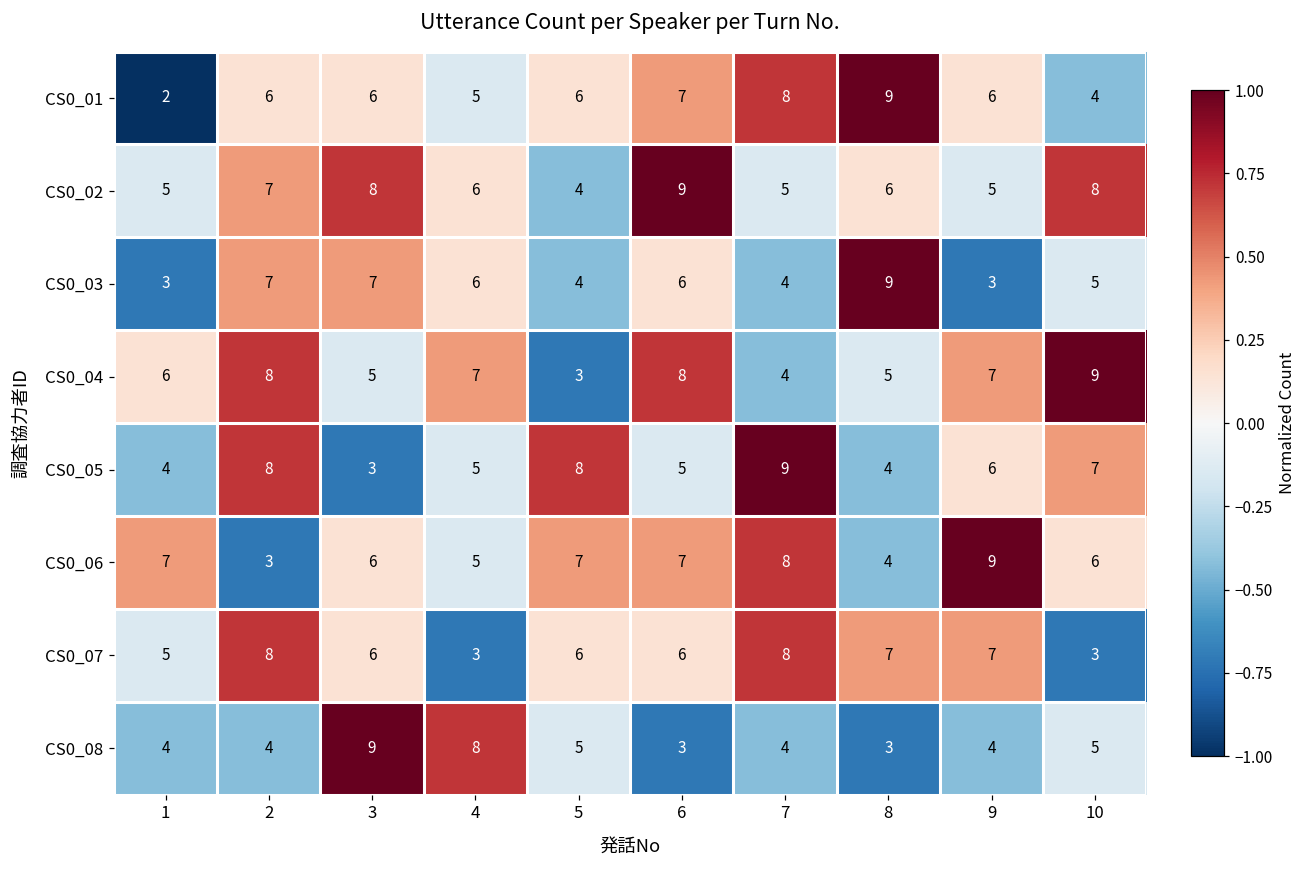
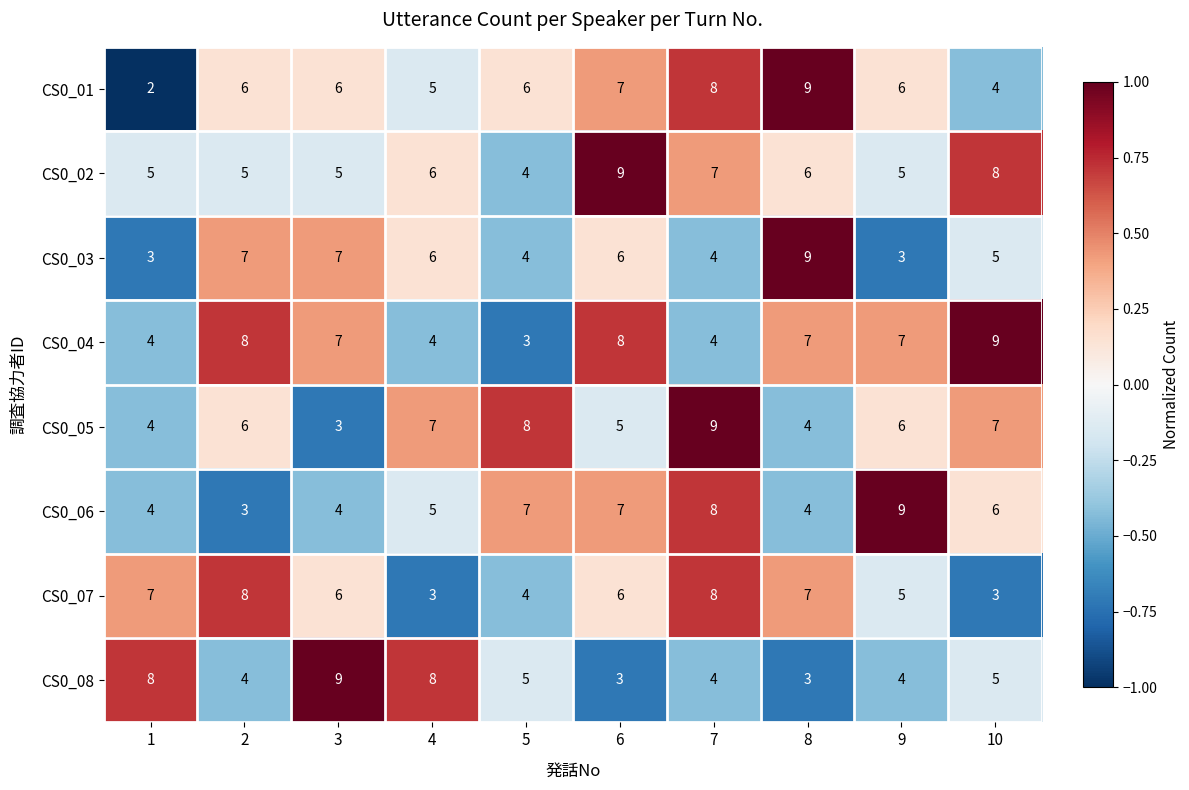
CS0_02, 2: 7 -> 5
CS0_02, 3: 8 -> 5
CS0_02, 7: 5 -> 7
CS0_04, 1: 6 -> 4
CS0_04, 3: 5 -> 7
CS0_04, 4: 7 -> 4
CS0_04, 8: 5 -> 7
CS0_05, 2: 8 -> 6
CS0_05, 4: 5 -> 7
CS0_06, 1: 7 -> 4
CS0_06, 3: 6 -> 4
CS0_07, 1: 5 -> 7
CS0_07, 5: 6 -> 4
CS0_07, 9: 7 -> 5
CS0_08, 1: 4 -> 8
